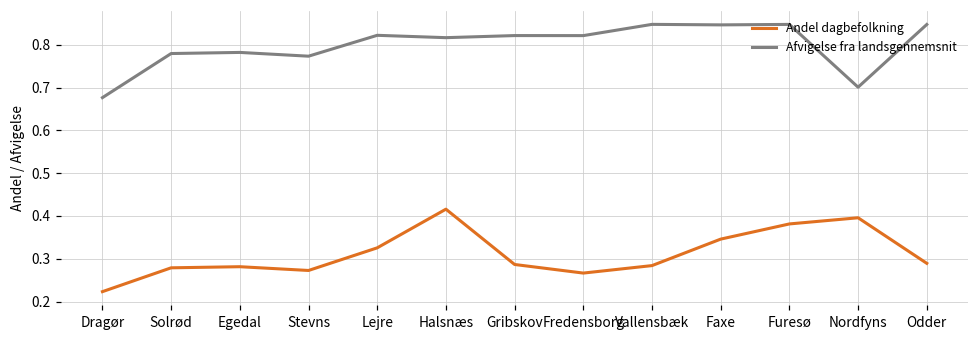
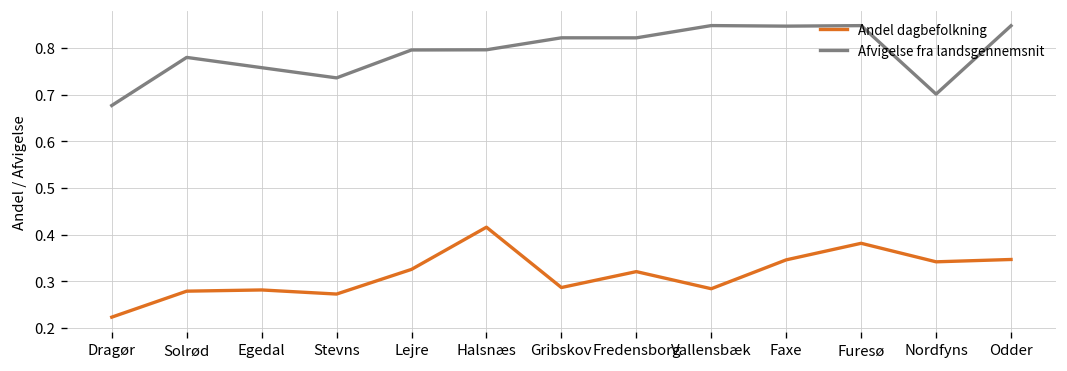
Afvigelse fra landsgennemsnit, Egedal: 0.78 -> 0.76
Afvigelse fra landsgennemsnit, Stevns: 0.77 -> 0.74
Afvigelse fra landsgennemsnit, Lejre: 0.82 -> 0.80
Afvigelse fra landsgennemsnit, Halsnæs: 0.82 -> 0.80
Andel dagbefolkning, Fredensborg: 0.27 -> 0.32
Andel dagbefolkning, Nordfyns: 0.40 -> 0.34
Andel dagbefolkning, Odder: 0.29 -> 0.35
